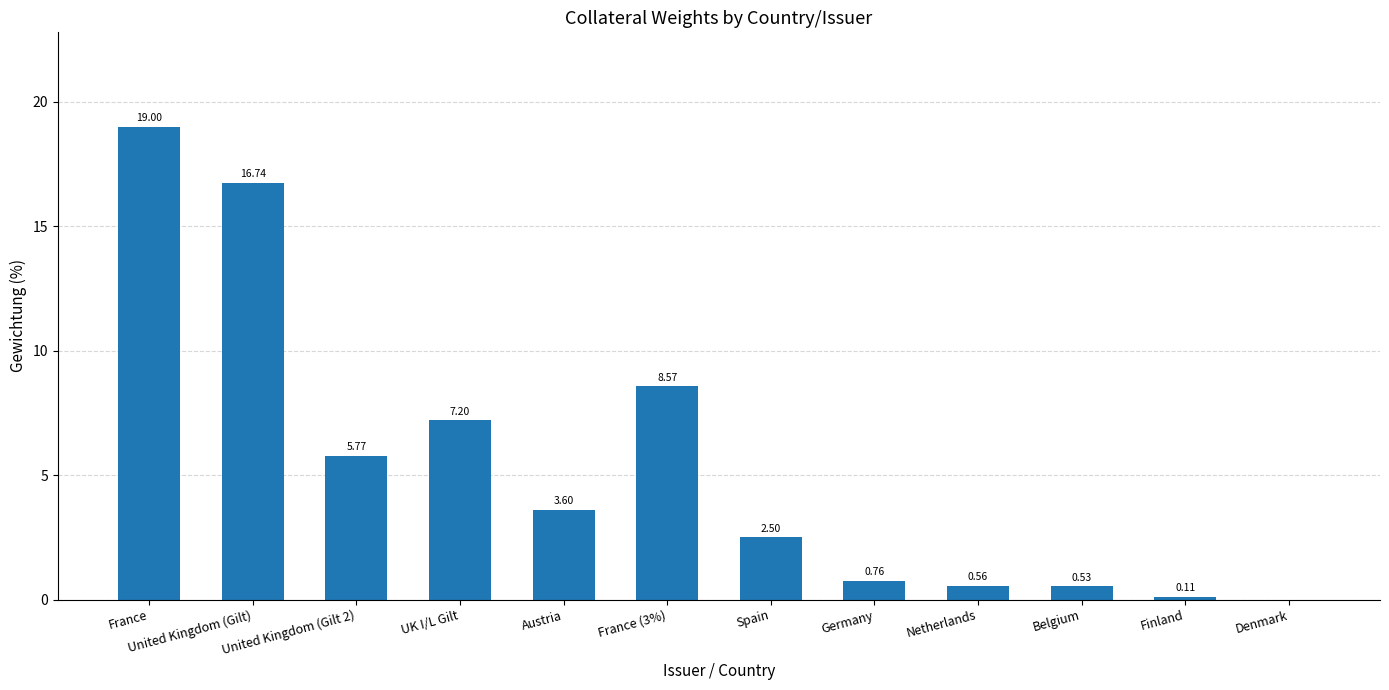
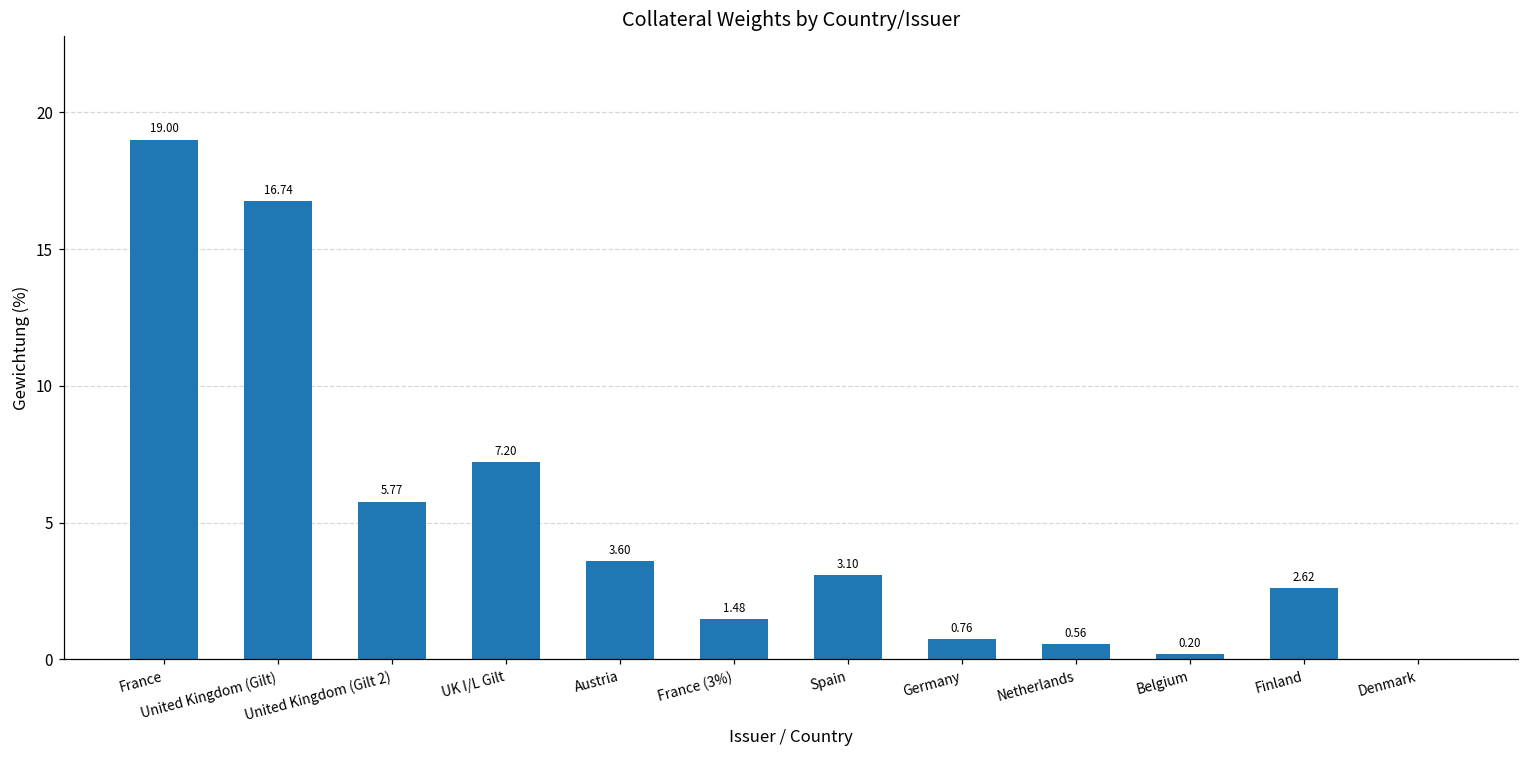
France (3%): 8.57 -> 1.48
Spain: 2.50 -> 3.10
Belgium: 0.53 -> 0.20
Finland: 0.11 -> 2.62
